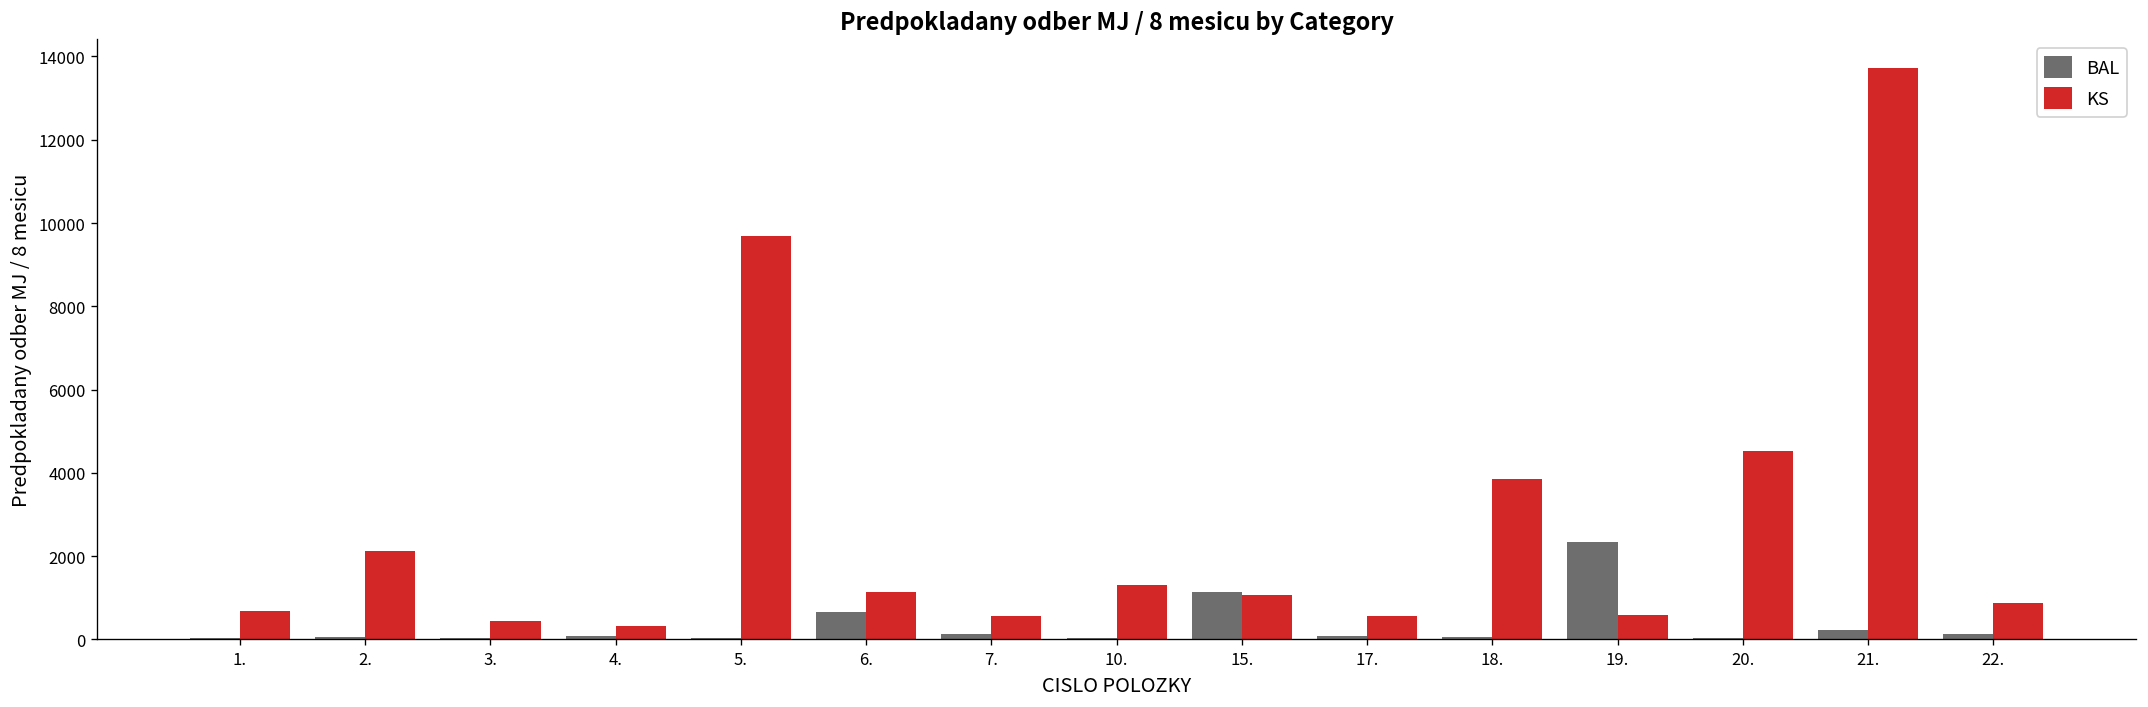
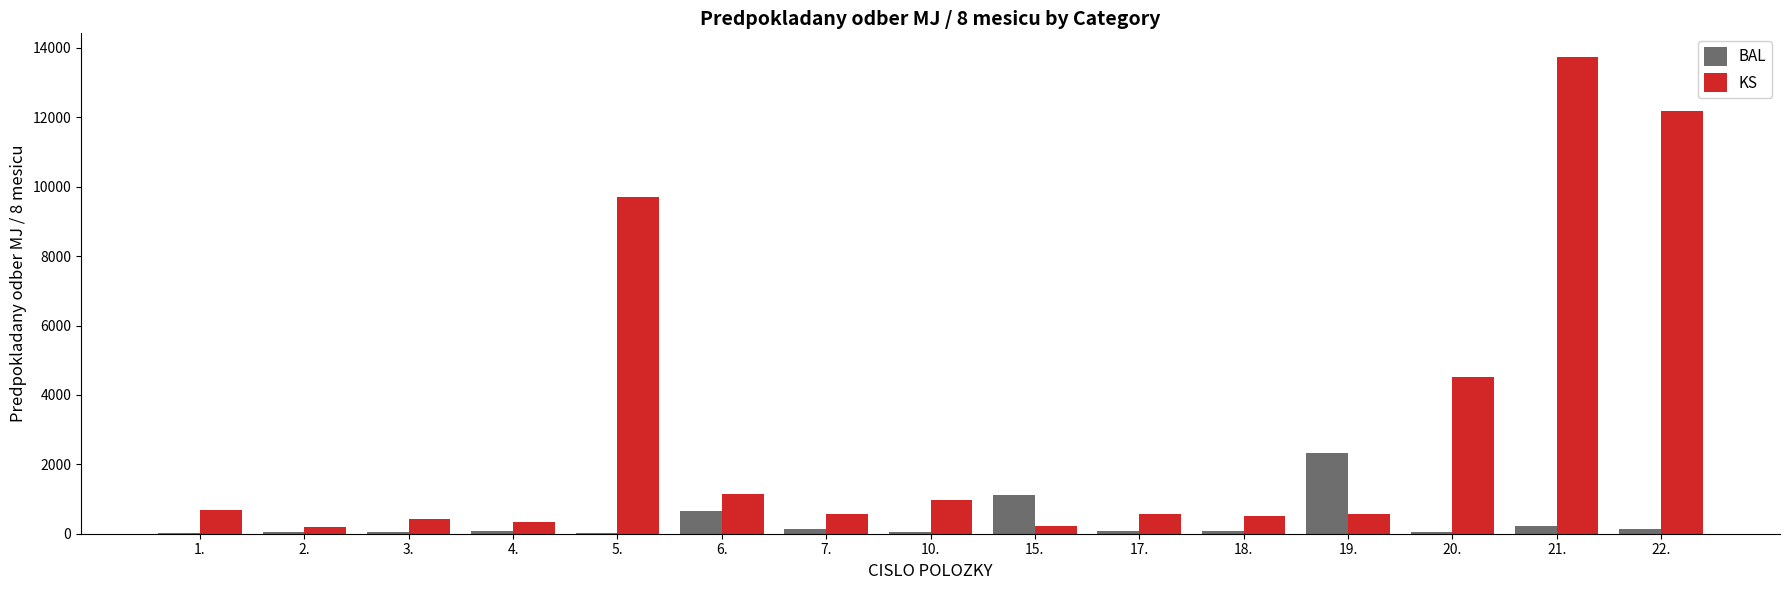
KS, 2.: 2100 -> 200
KS, 10.: 1300 -> 1000
KS, 15.: 1100 -> 200
KS, 18.: 3900 -> 500
KS, 22.: 900 -> 12200
